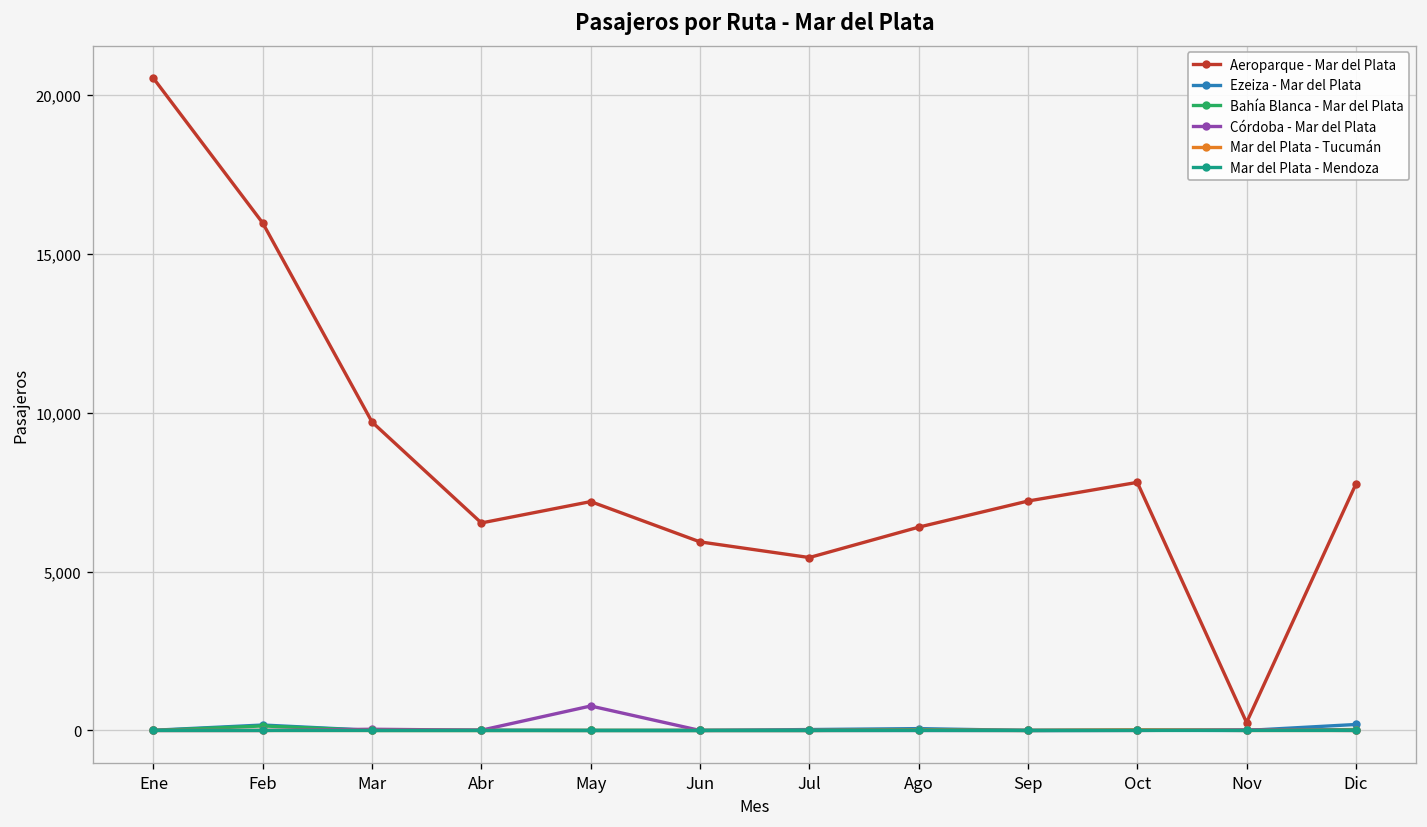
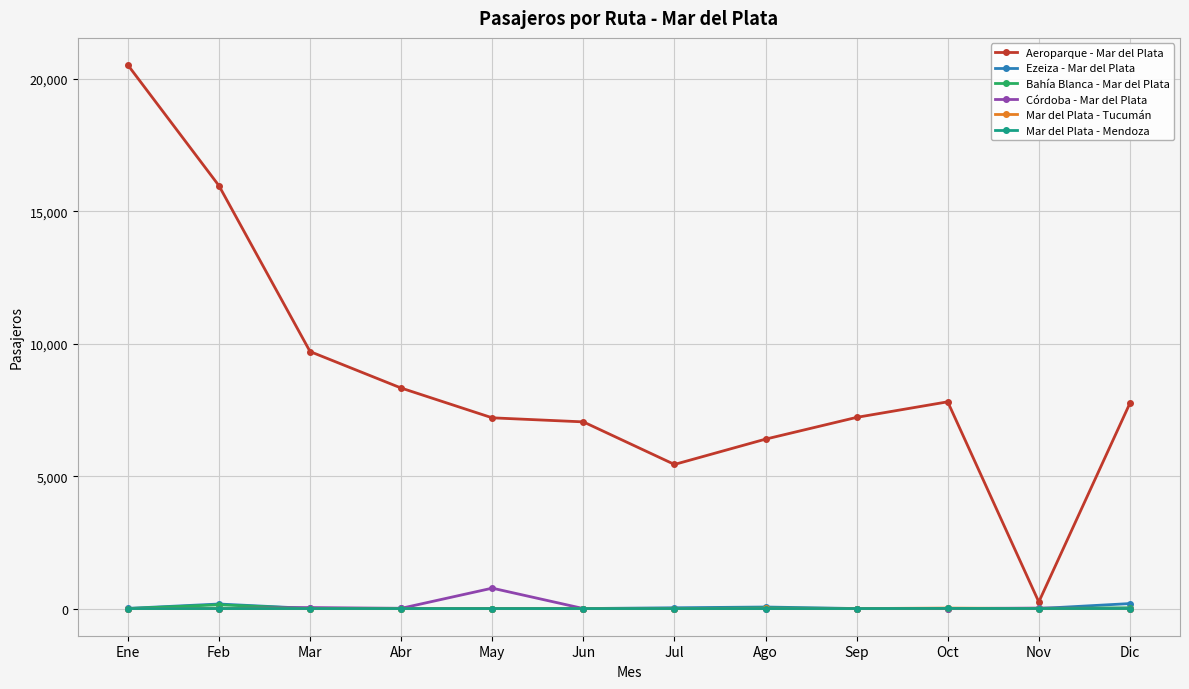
Aeroparque - Mar del Plata, Abr: 6,500 -> 8,300
Aeroparque - Mar del Plata, Jun: 5,900 -> 7,100
